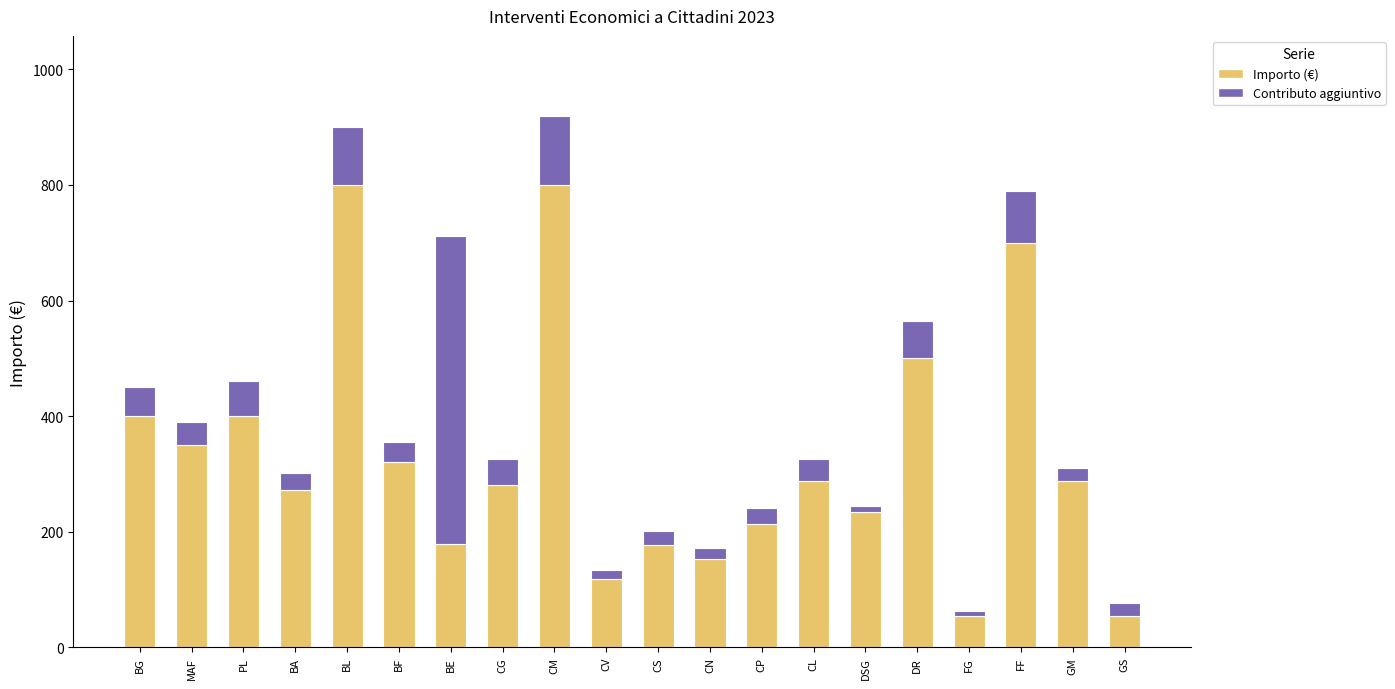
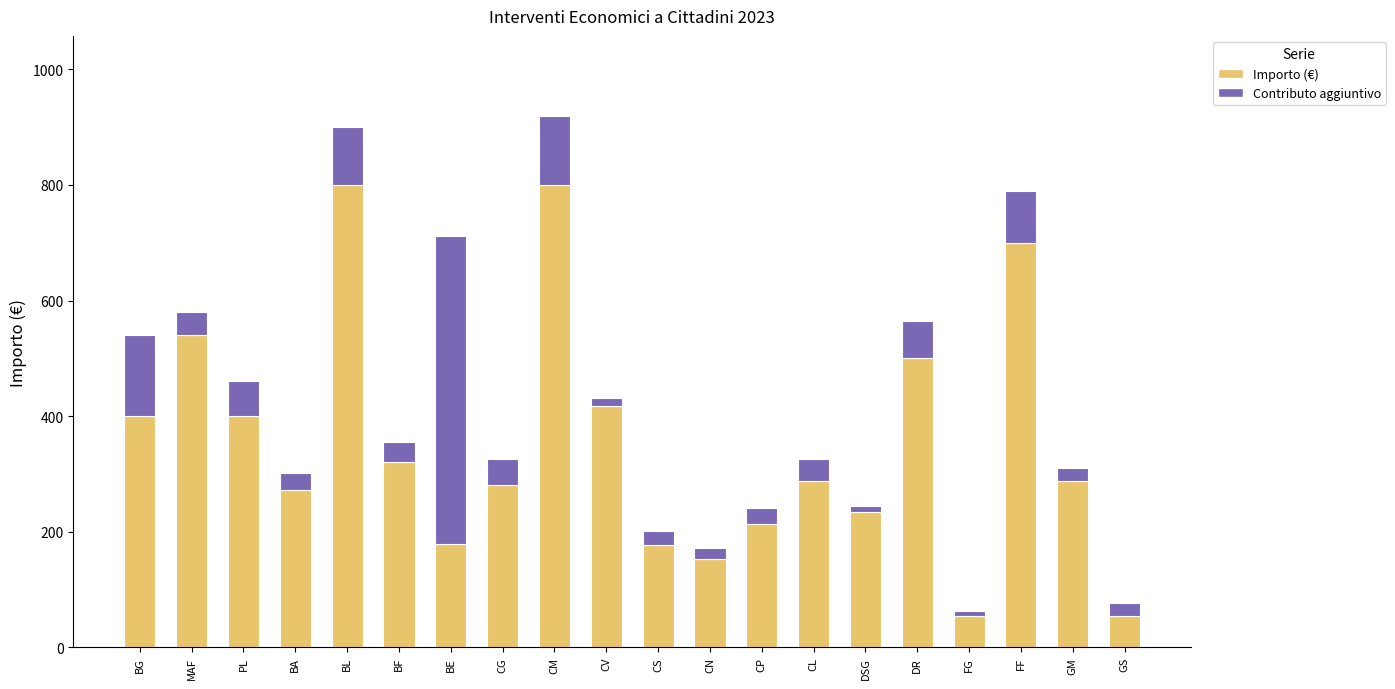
Contributo aggiuntivo, BG: 50 -> 140
Importo (€), MAF: 350 -> 540
Importo (€), CV: 120 -> 420
